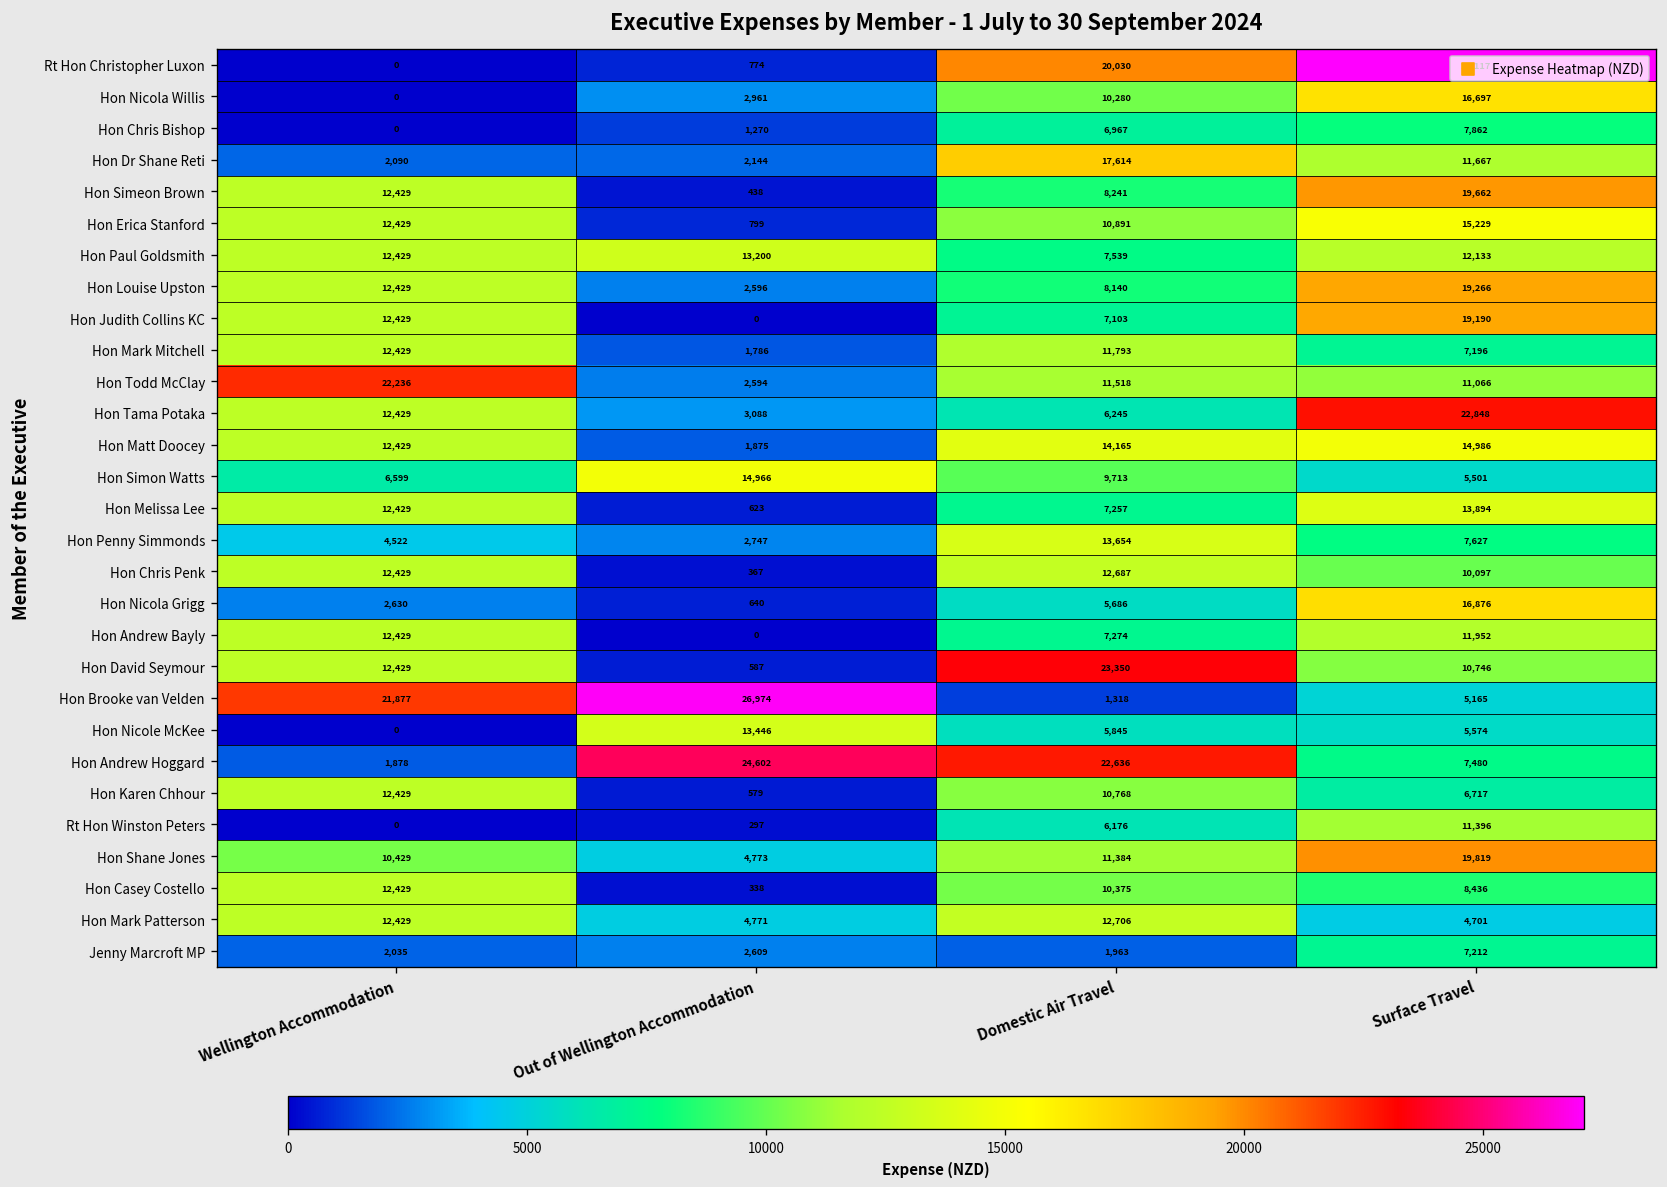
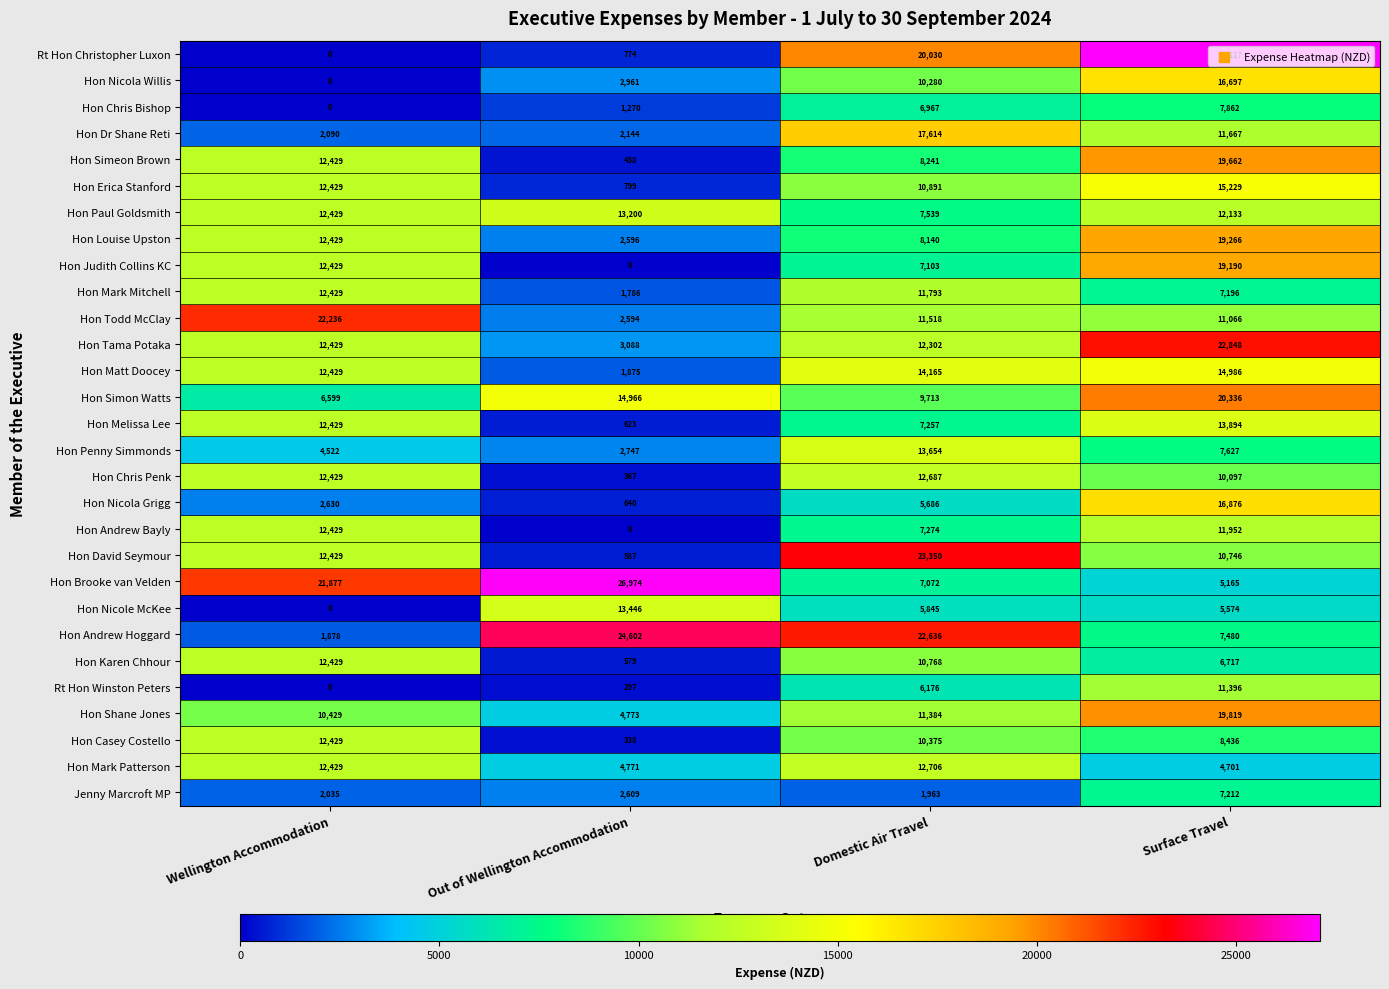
Hon Tama Potaka, Domestic Air Travel: 6,245 -> 12,302
Hon Simon Watts, Surface Travel: 5,501 -> 20,336
Hon Brooke van Velden, Domestic Air Travel: 1,318 -> 7,072
